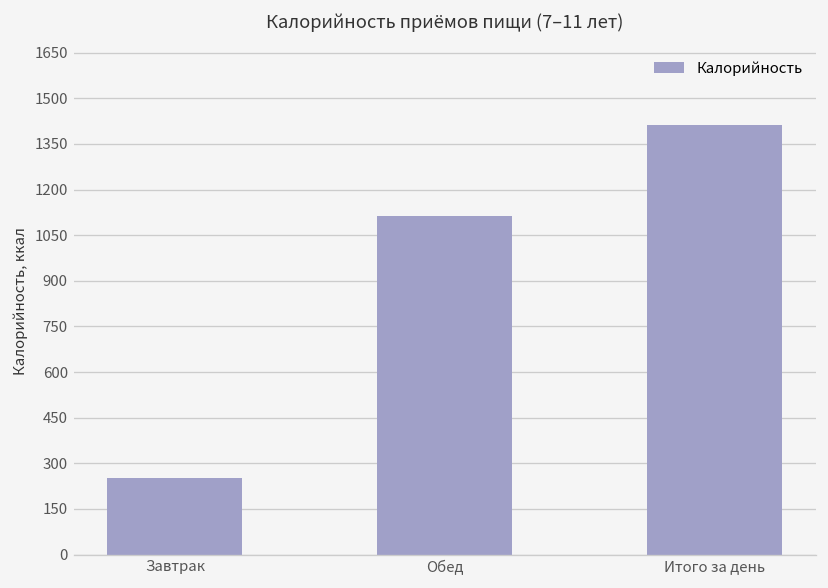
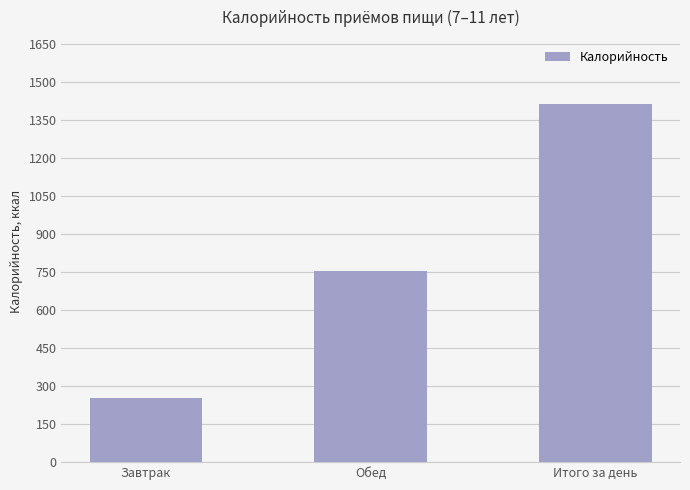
Обед: 1110 -> 750
